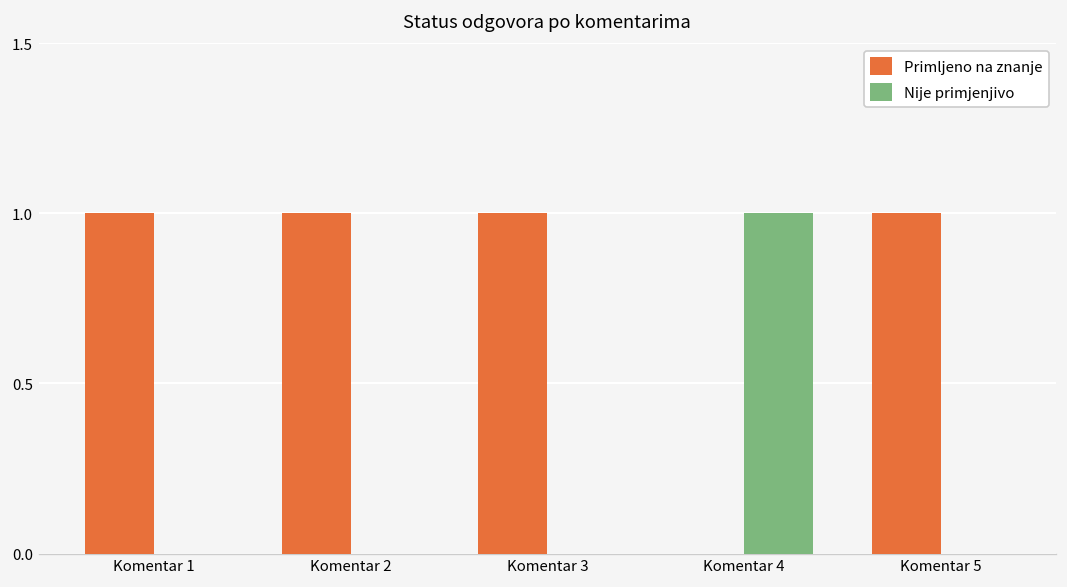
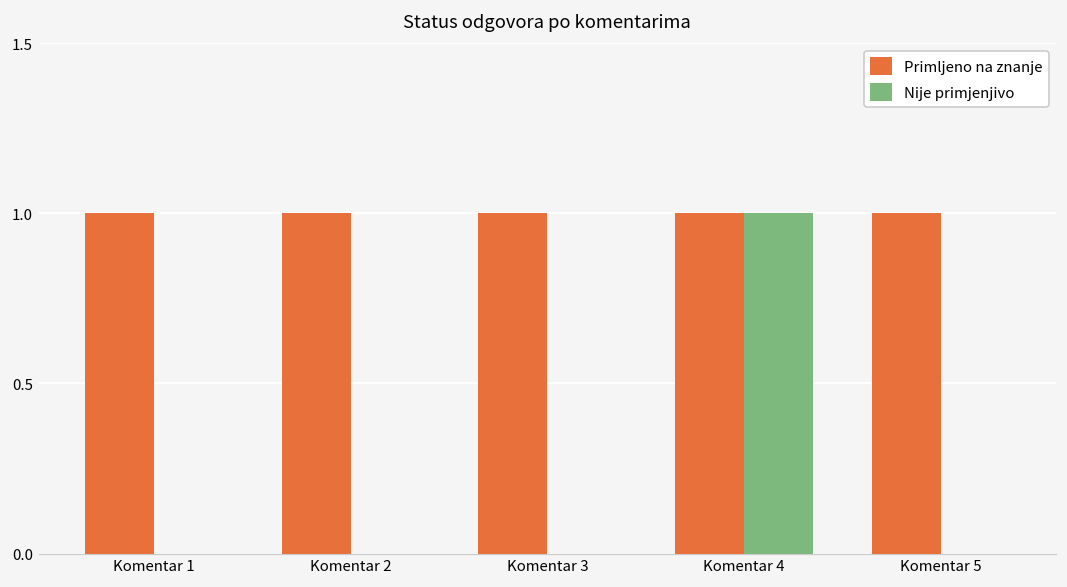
Primljeno na znanje, Komentar 4: 0 -> 1
